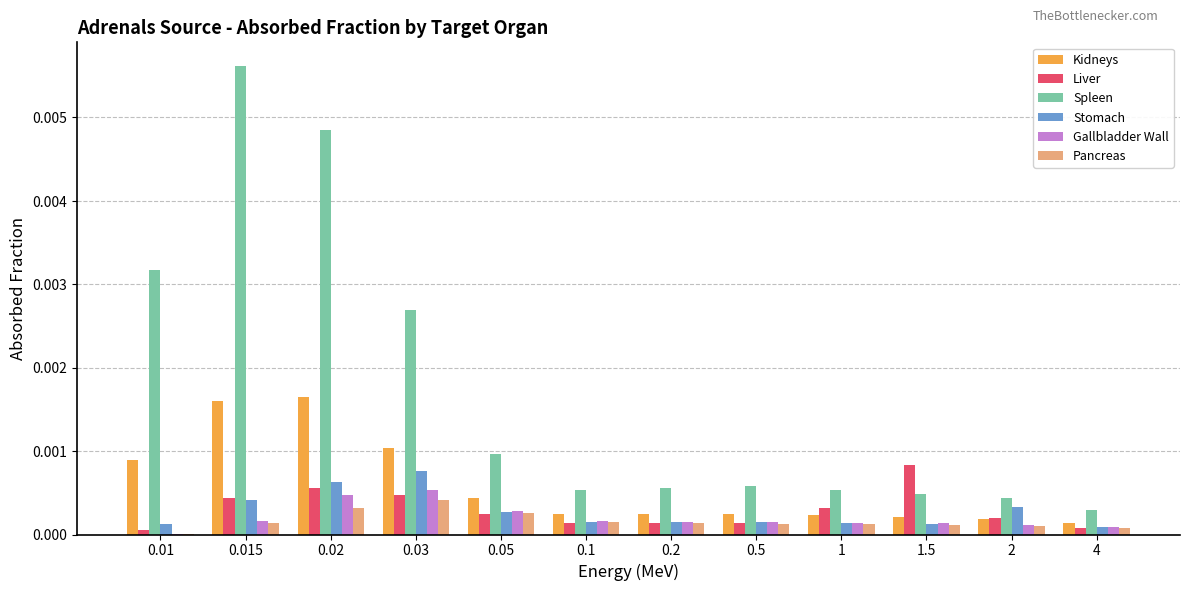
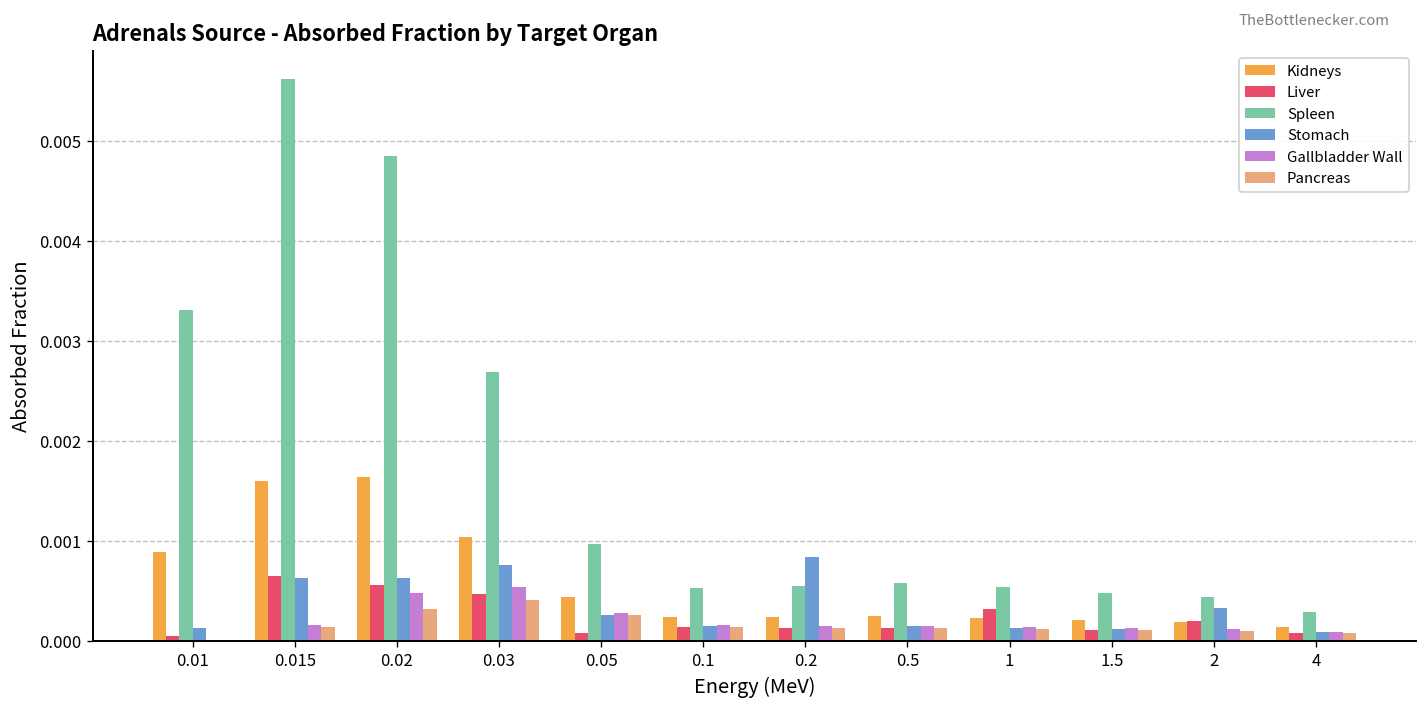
Spleen, 0.01: 0.0032 -> 0.0033
Liver, 0.015: 0.0004 -> 0.0007
Stomach, 0.015: 0.0004 -> 0.0006
Liver, 0.05: 0.0002 -> 0.0001
Stomach, 0.2: 0.0001 -> 0.0008
Liver, 1.5: 0.0008 -> 0.0001
